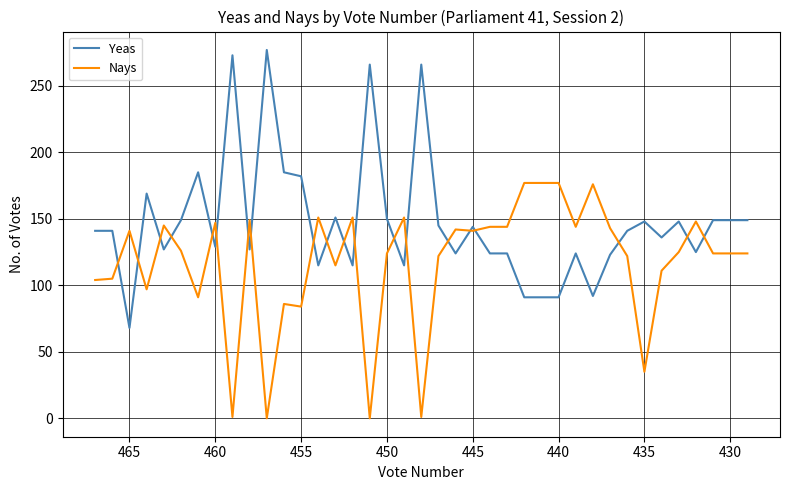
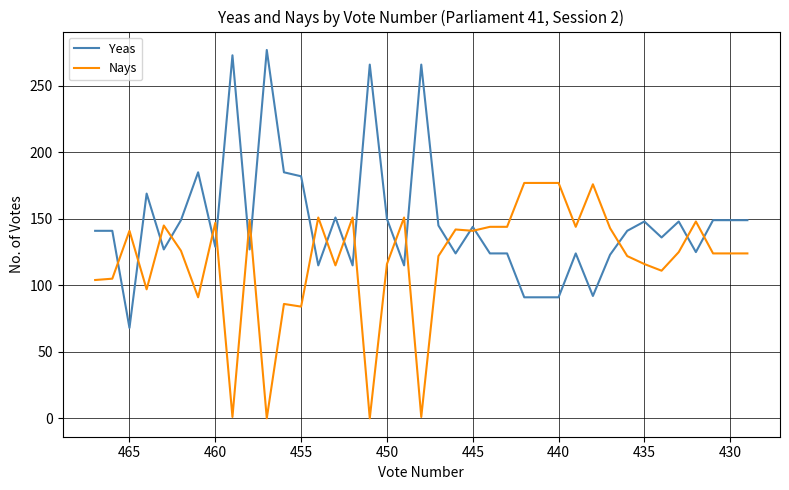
Nays, 450: 124 -> 116
Nays, 435: 35 -> 116
